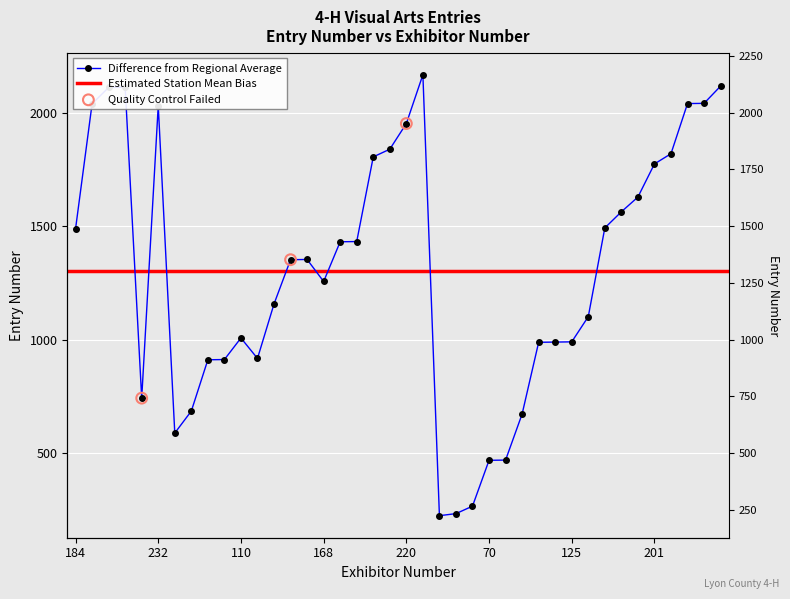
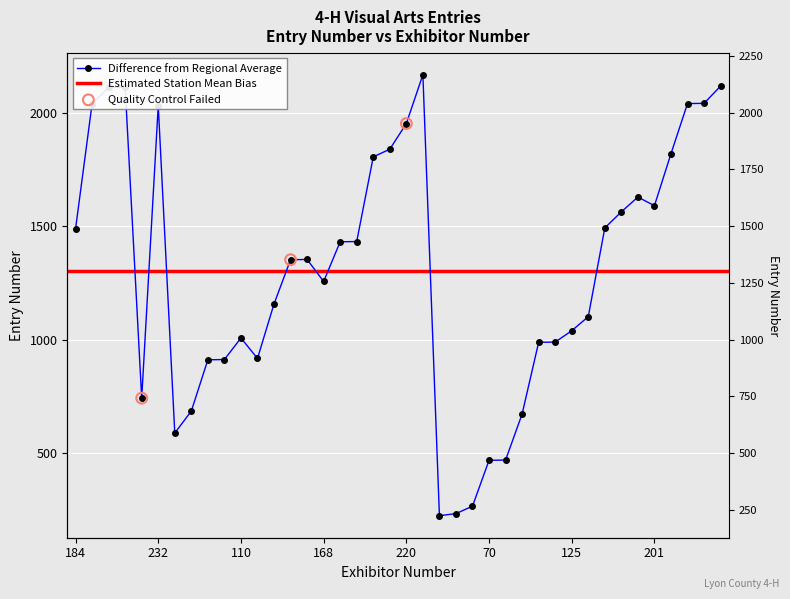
Difference from Regional Average, 125: 990 -> 1040
Difference from Regional Average, 201: 1770 -> 1590
